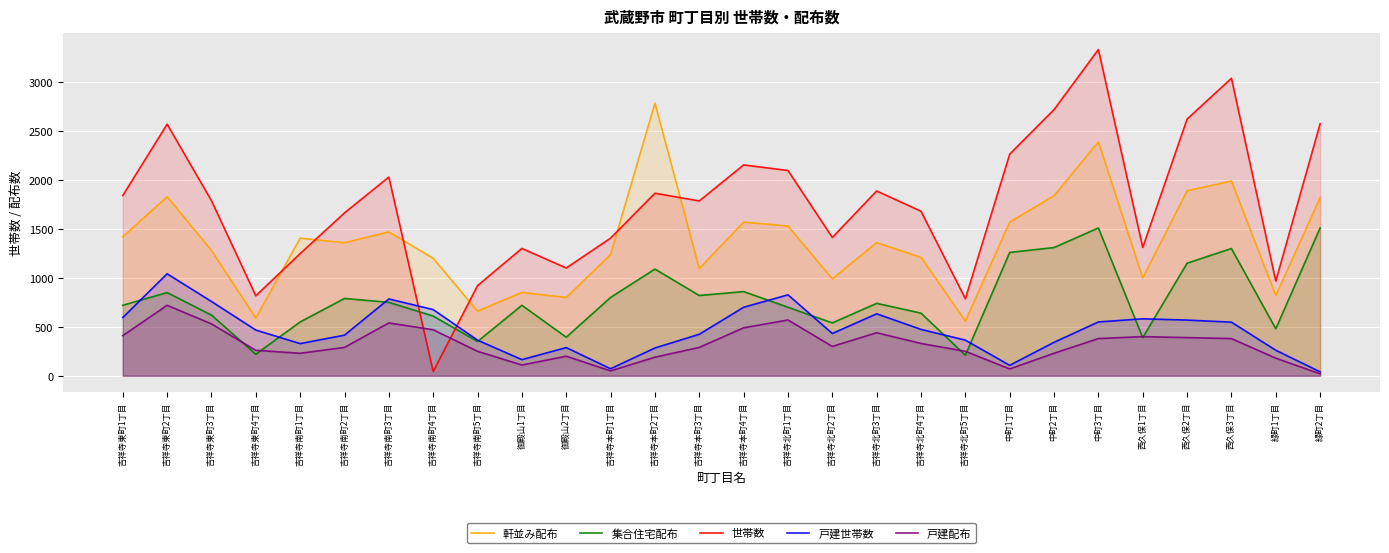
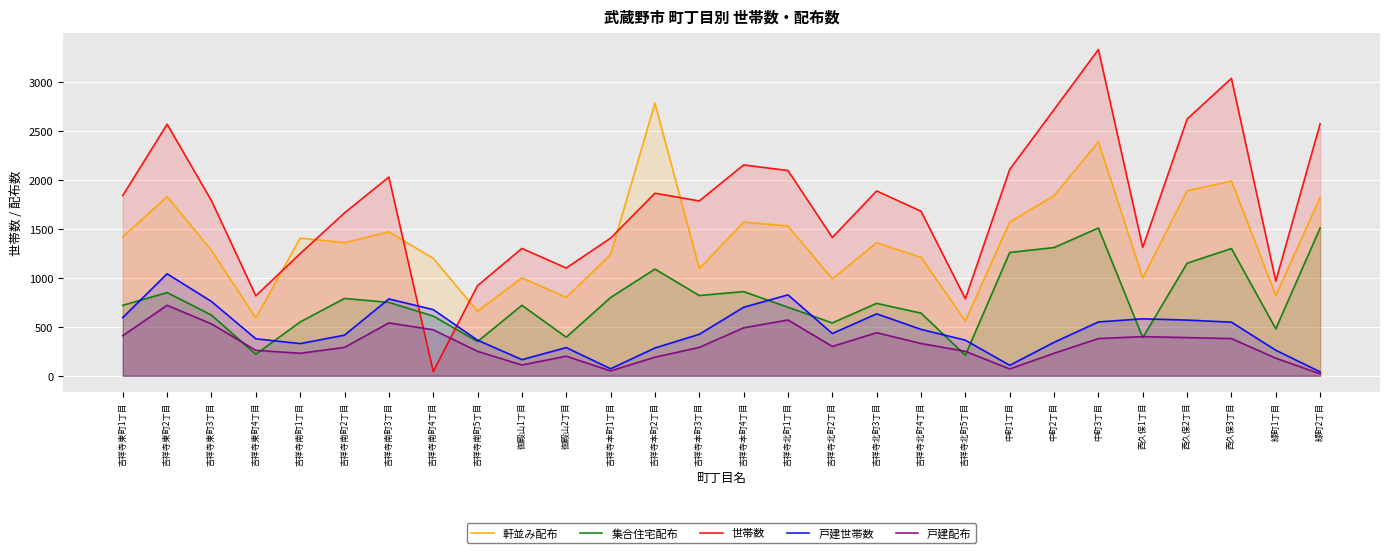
戸建世帯数, 吉祥寺東町4丁目: 500 -> 400
軒並み配布, 御殿山1丁目: 900 -> 1000
世帯数, 中町1丁目: 2300 -> 2100
